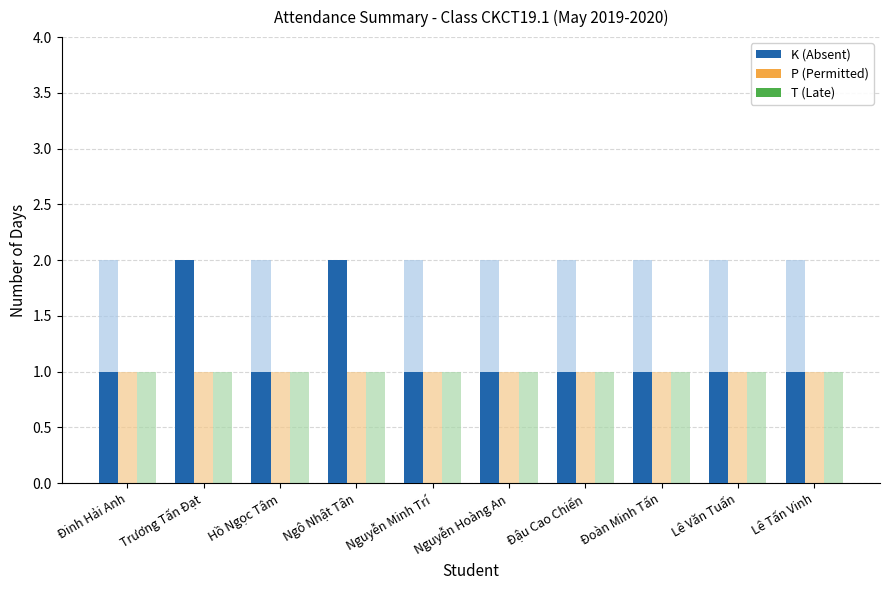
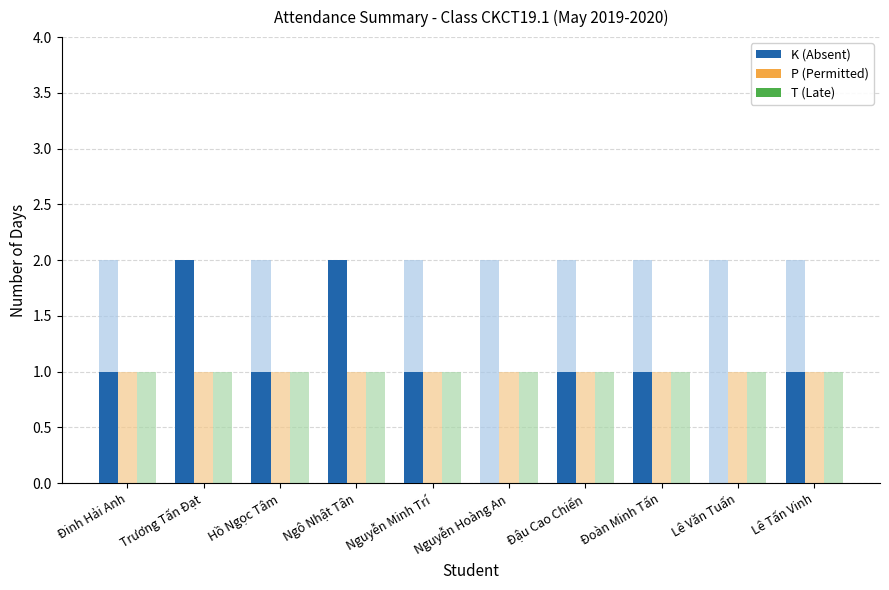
K (Absent), Nguyễn Hoàng An: 1 -> 0
K (Absent), Lê Văn Tuấn: 1 -> 0
